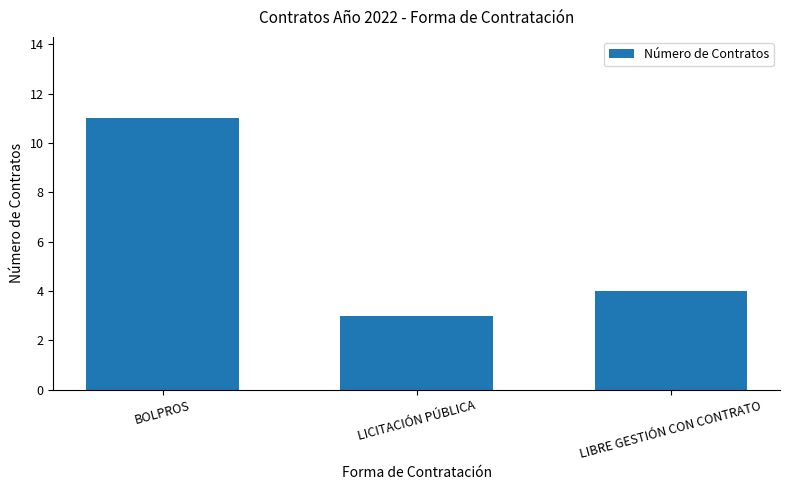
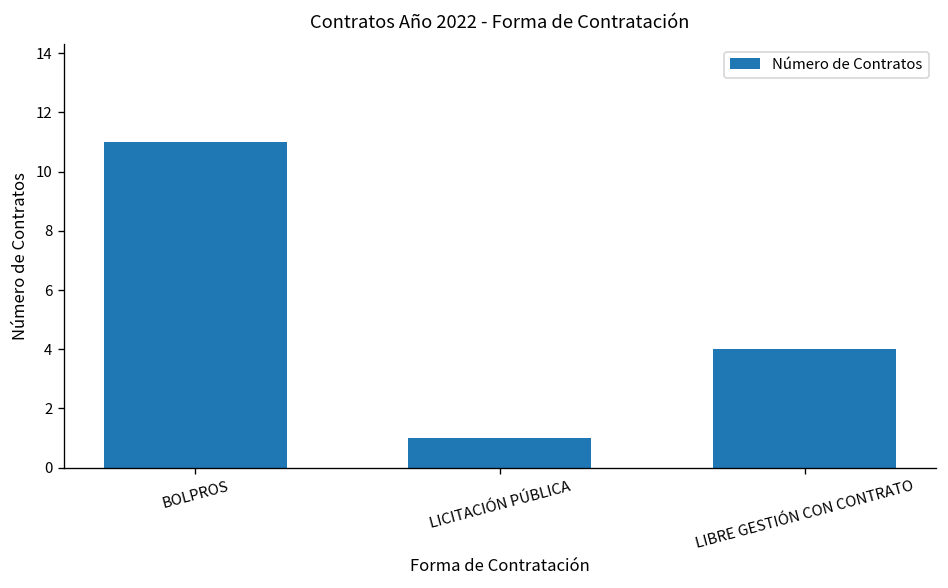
LICITACIÓN PÚBLICA: 3 -> 1
